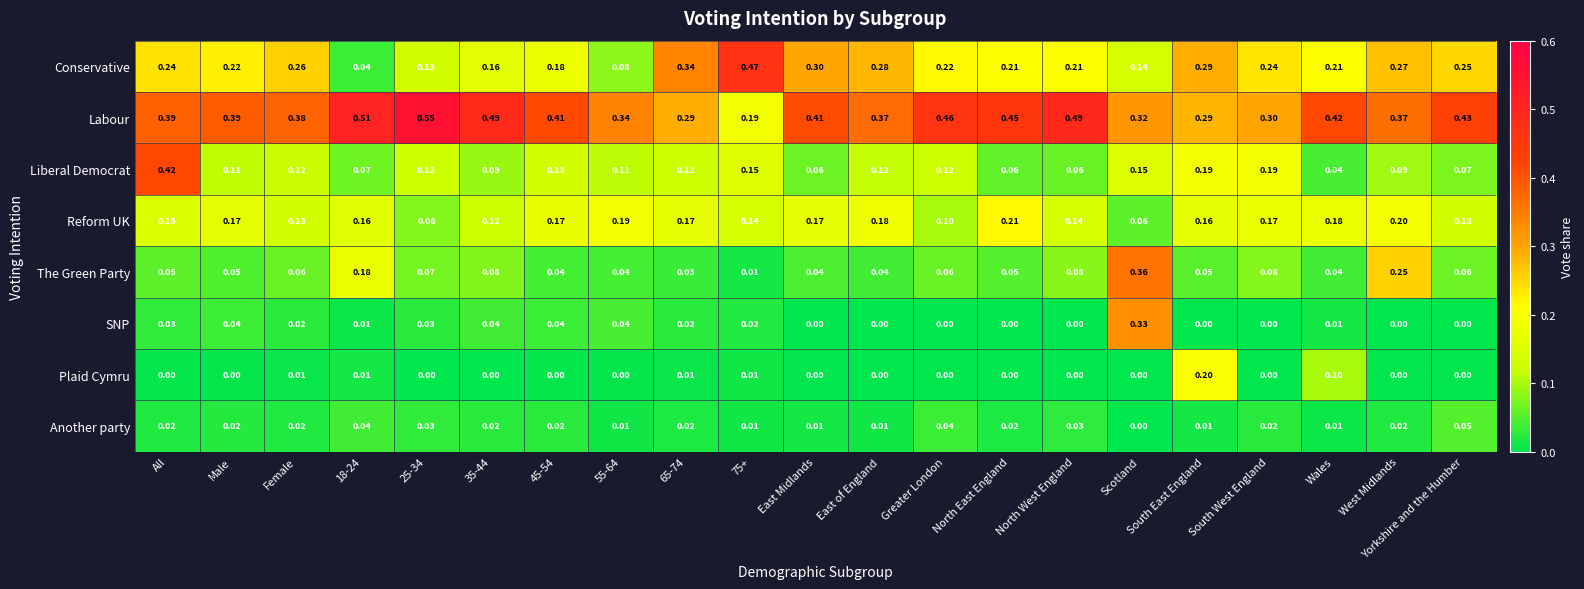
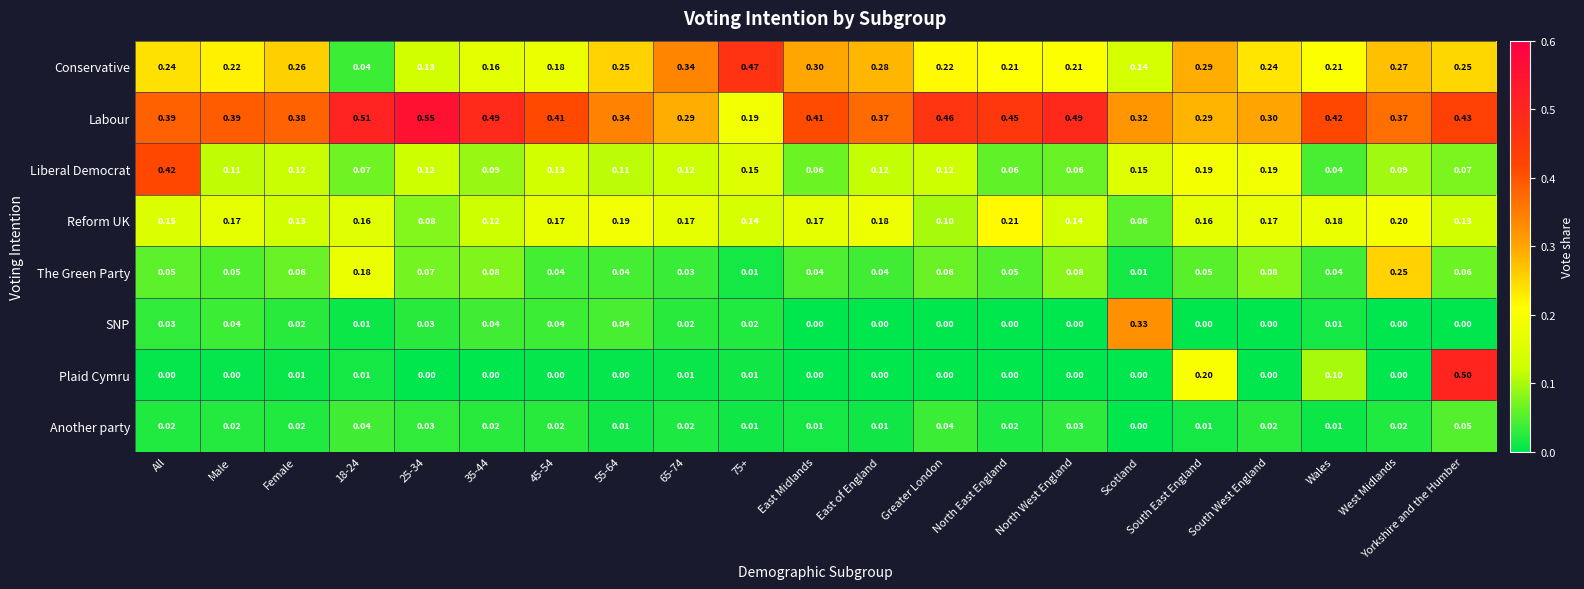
Conservative, 55-64: 0.08 -> 0.25
The Green Party, Scotland: 0.36 -> 0.01
Plaid Cymru, Yorkshire and the Humber: 0.00 -> 0.50
